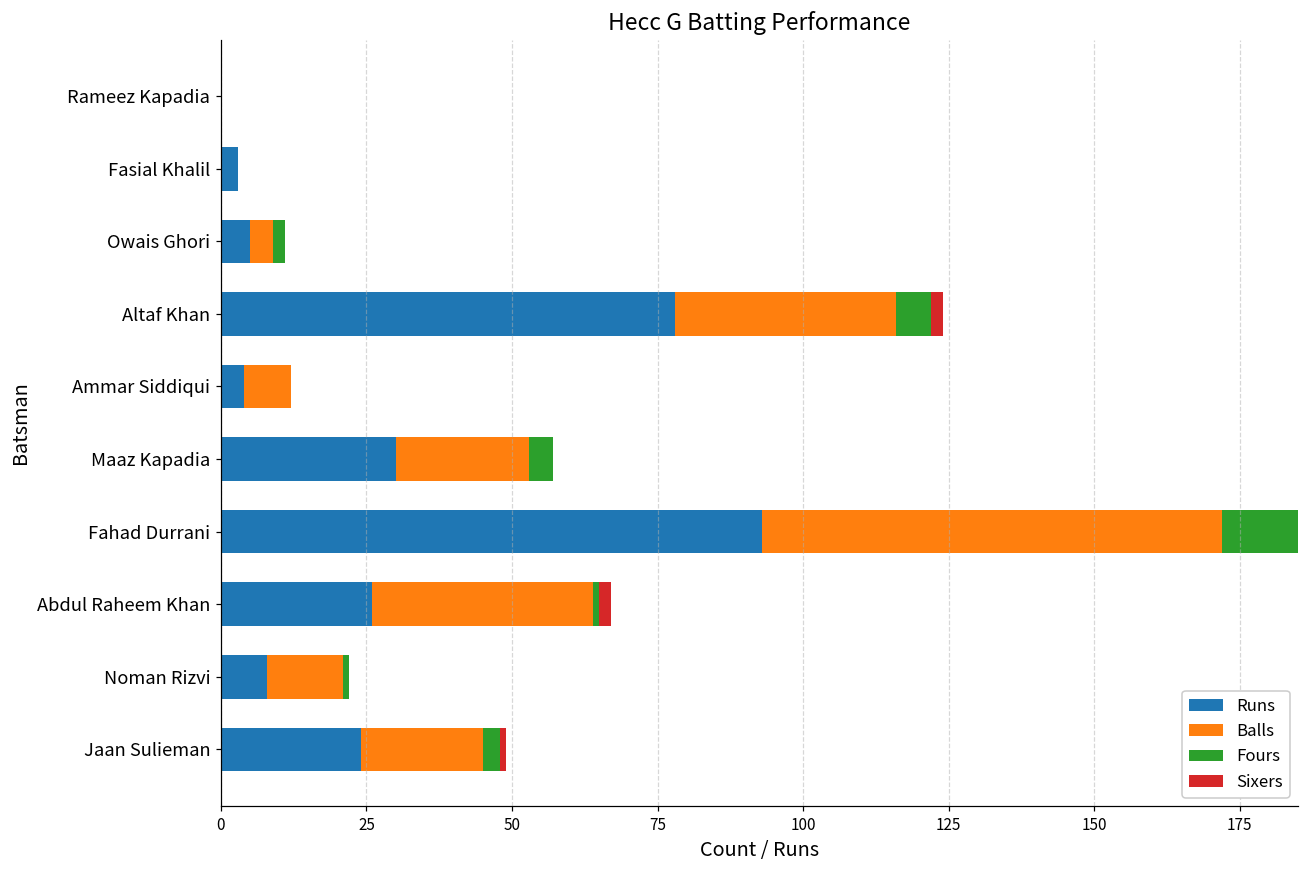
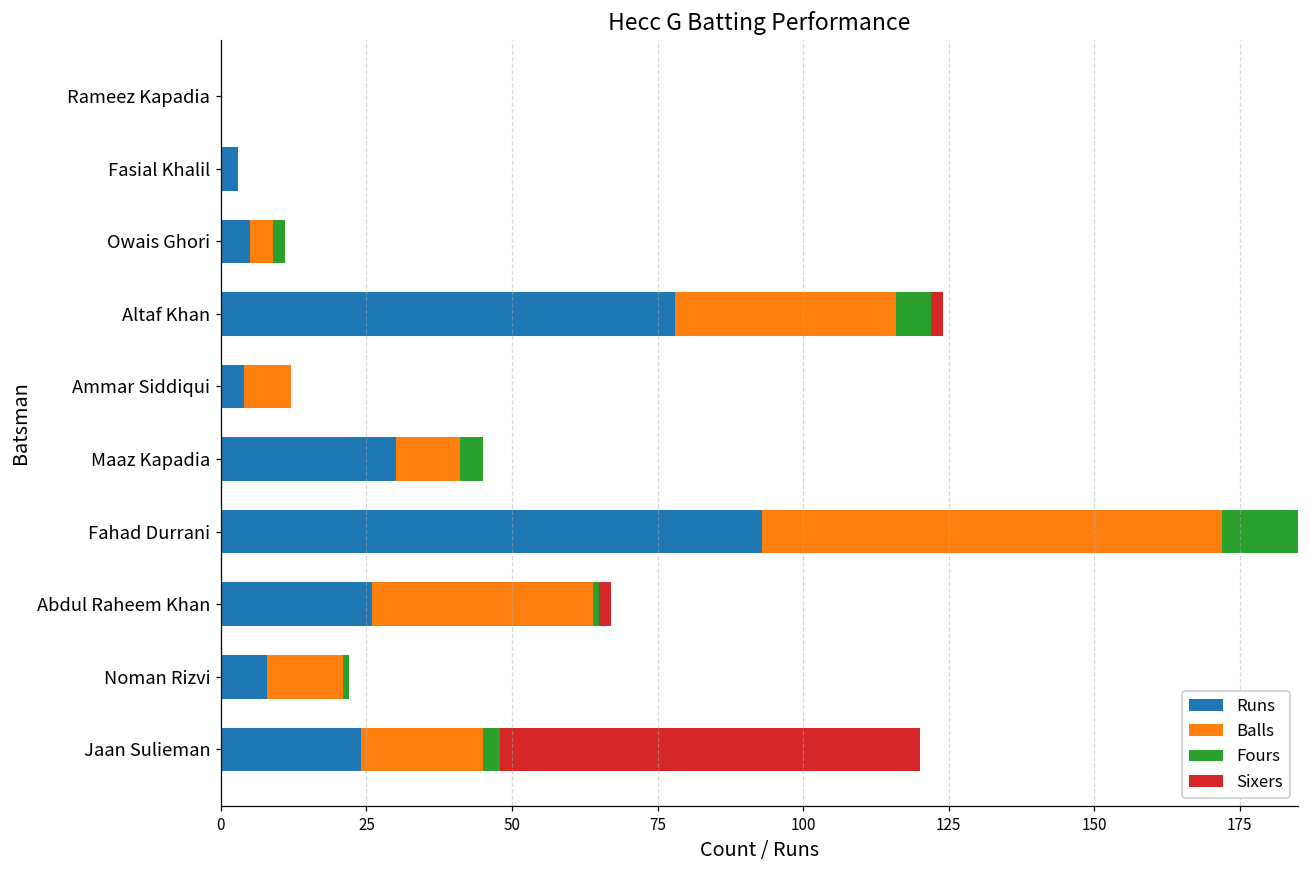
Balls, Maaz Kapadia: 23 -> 11
Sixers, Jaan Sulieman: 1 -> 72
